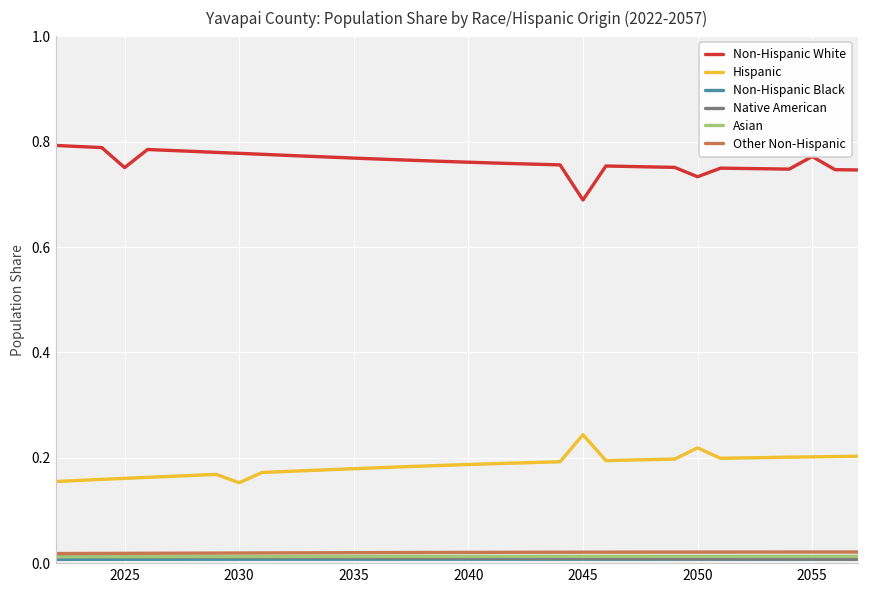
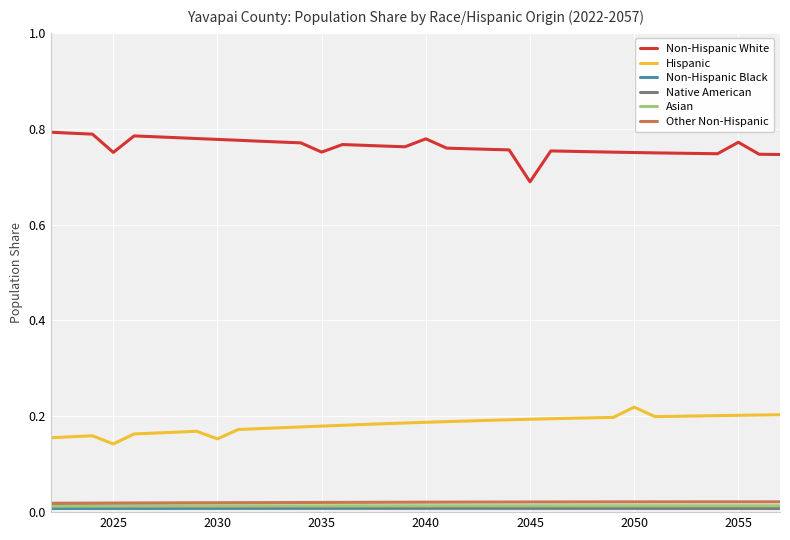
Hispanic, 2025: 0.16 -> 0.14
Non-Hispanic White, 2035: 0.77 -> 0.75
Non-Hispanic White, 2040: 0.76 -> 0.78
Hispanic, 2045: 0.24 -> 0.19
Non-Hispanic White, 2050: 0.73 -> 0.75
